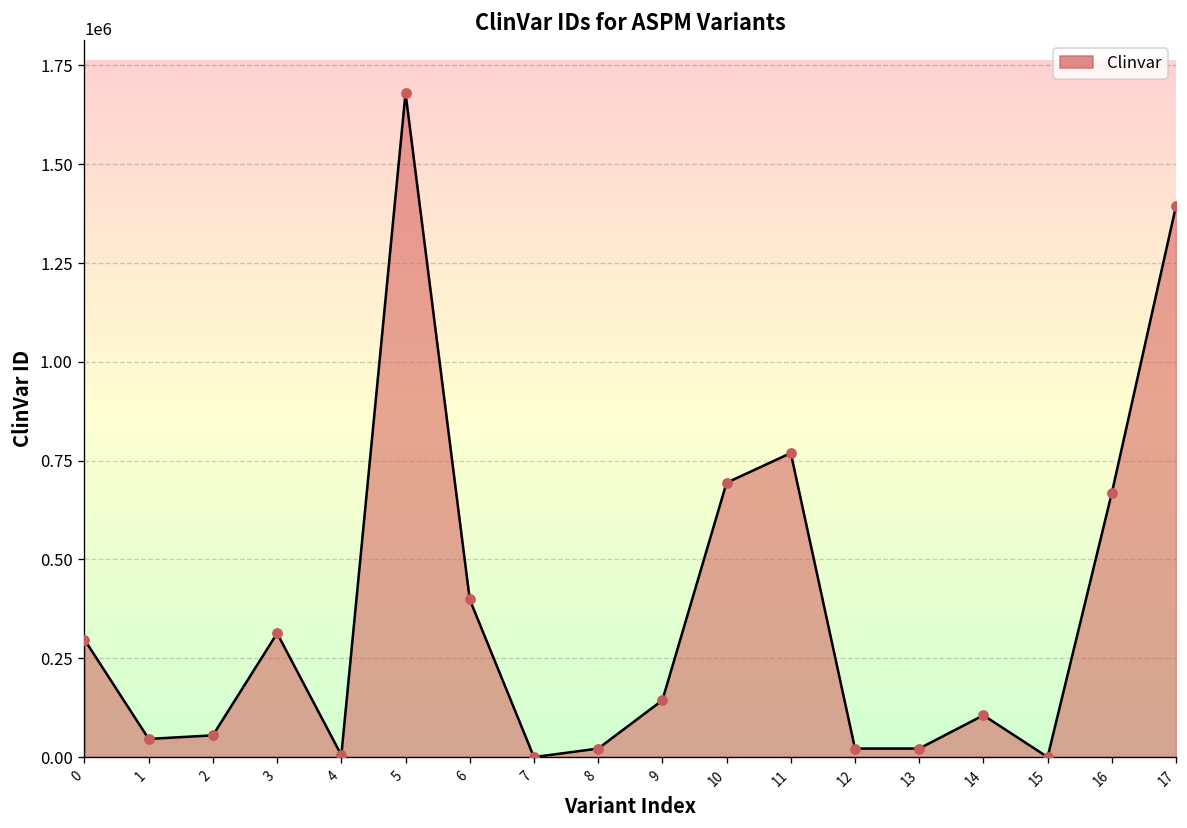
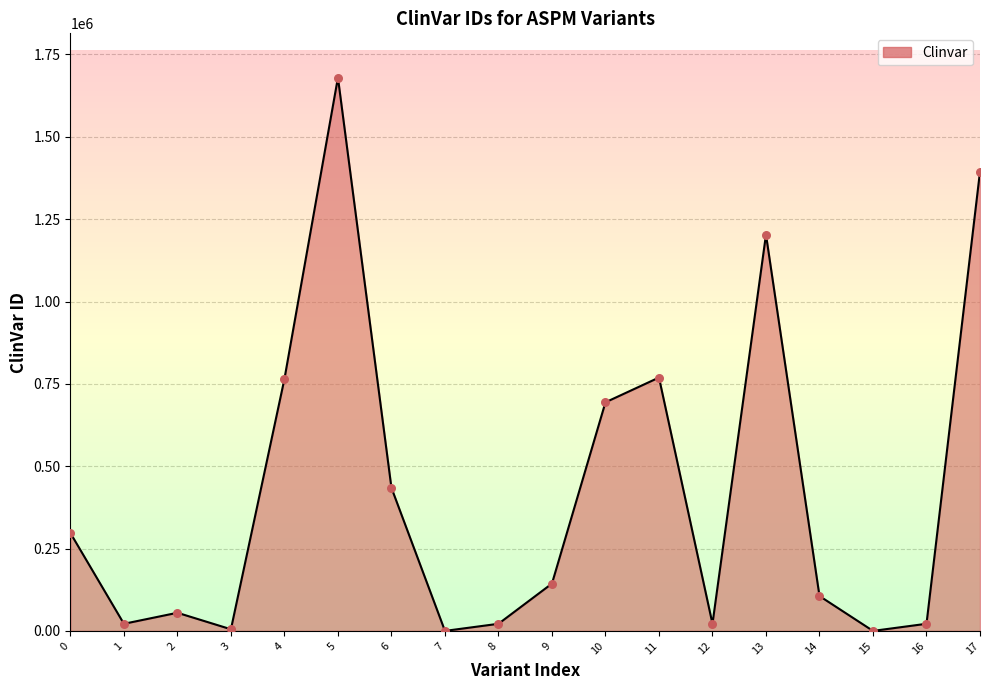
1: 50000 -> 20000
3: 310000 -> 0
4: 0 -> 760000
6: 400000 -> 430000
13: 20000 -> 1200000
16: 670000 -> 20000
